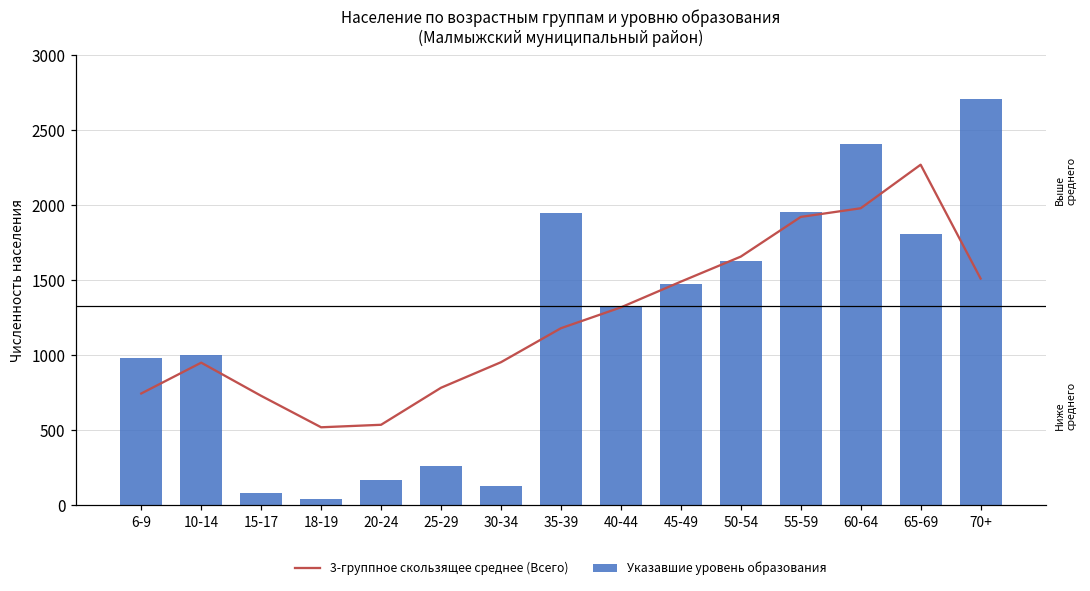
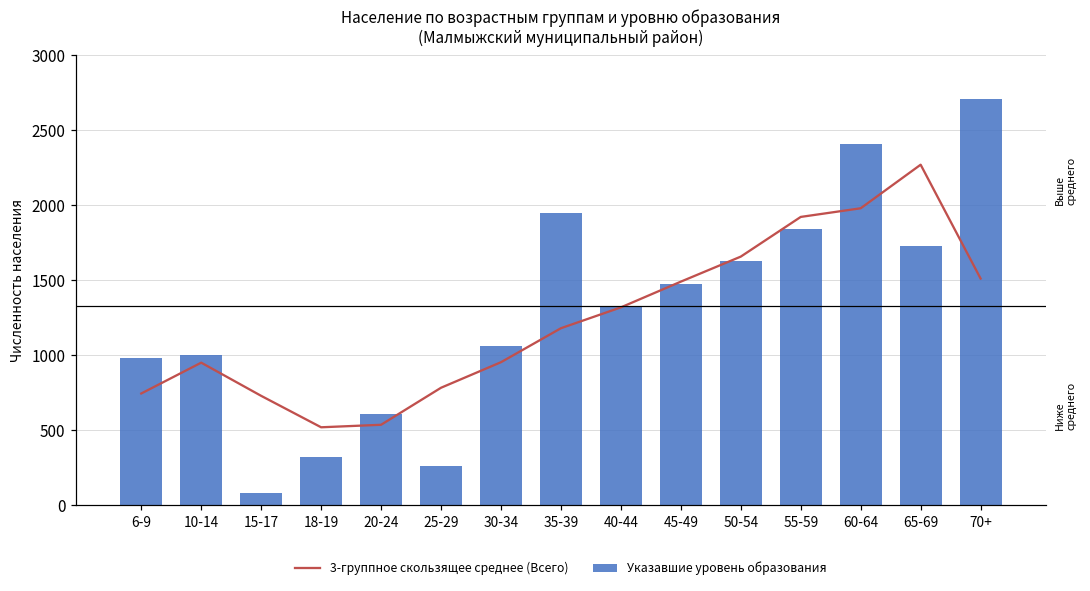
Указавшие уровень образования, 18-19: 40 -> 320
Указавшие уровень образования, 20-24: 170 -> 610
Указавшие уровень образования, 30-34: 130 -> 1060
Указавшие уровень образования, 55-59: 1960 -> 1840
Указавшие уровень образования, 65-69: 1810 -> 1730
